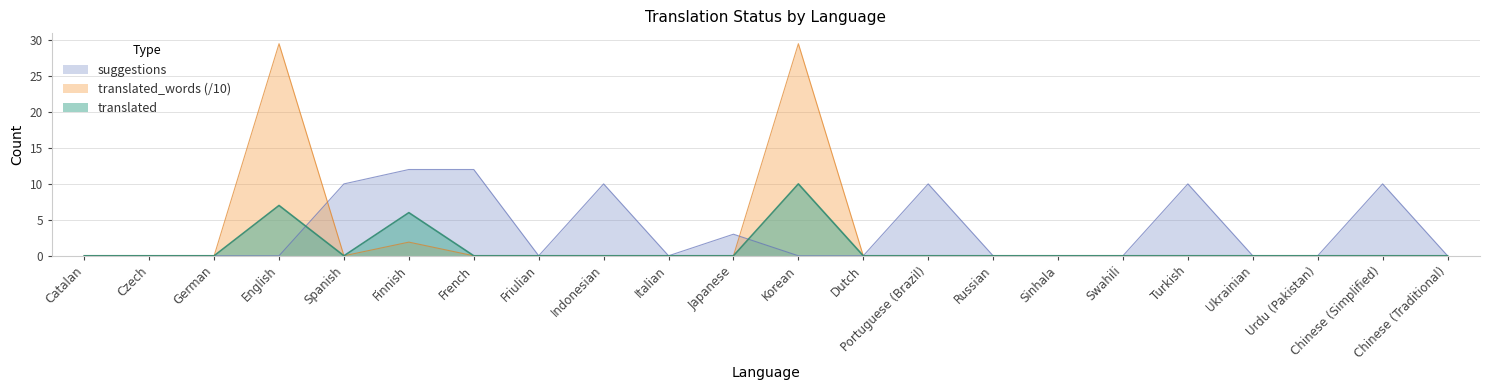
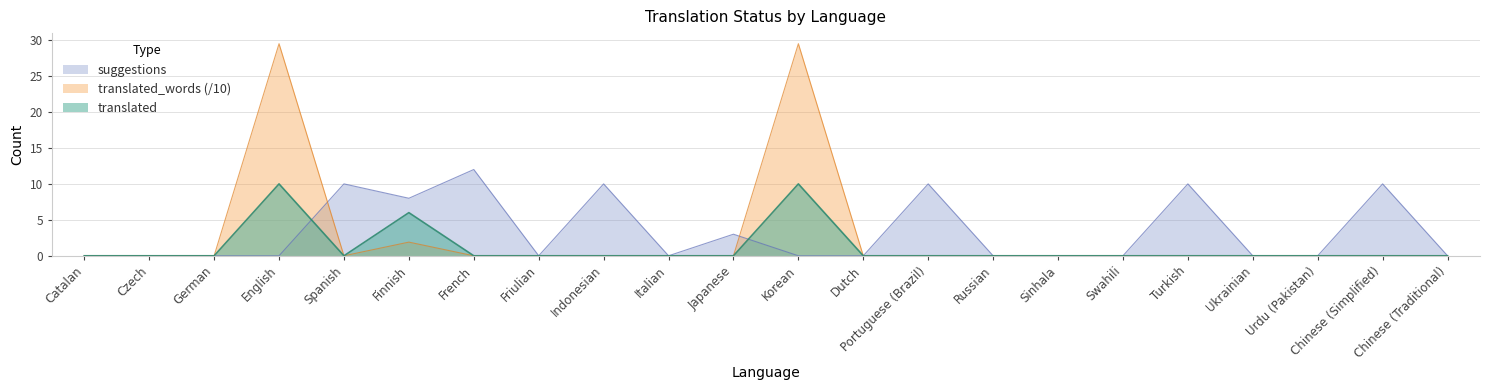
translated, English: 7 -> 10
suggestions, Finnish: 12 -> 8
